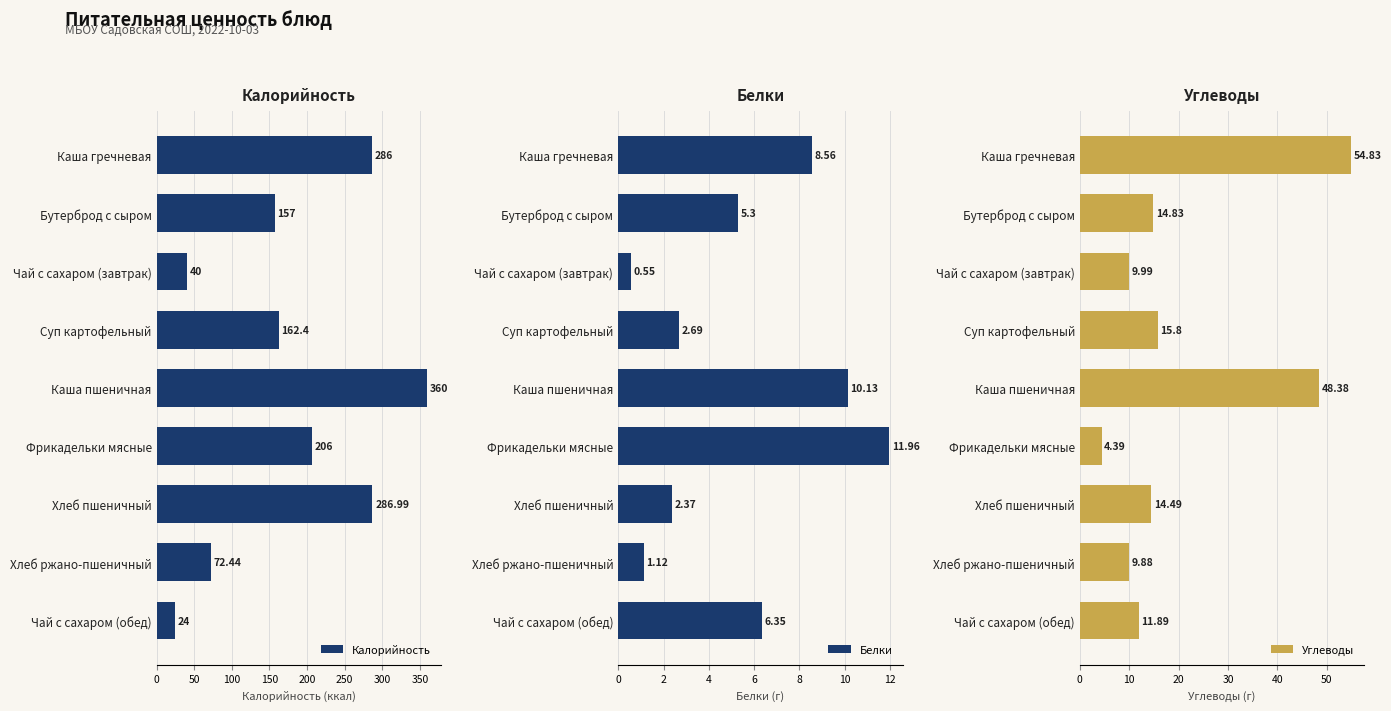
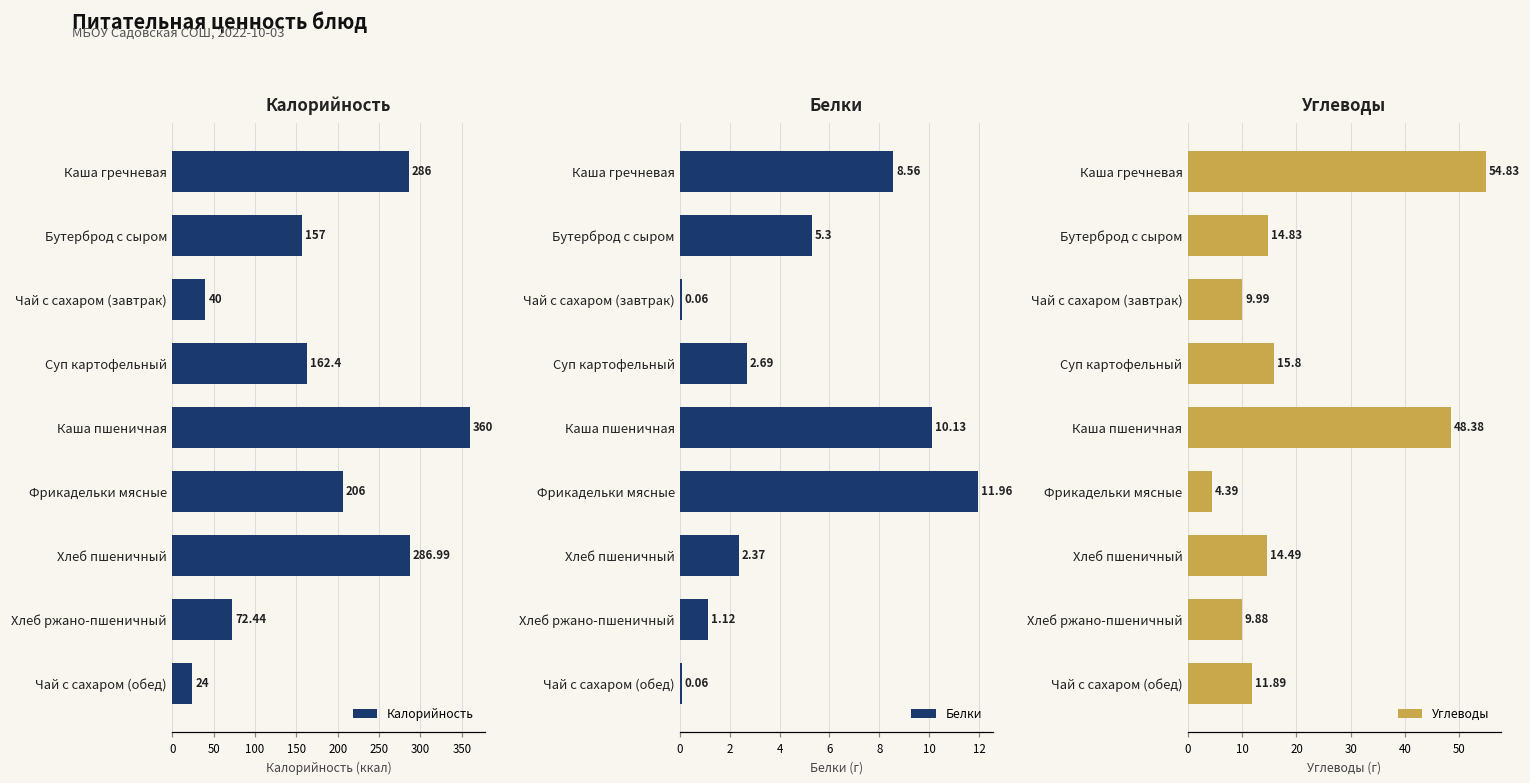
Белки, Чай с сахаром (завтрак): 0.55 -> 0.06
Белки, Чай с сахаром (обед): 6.35 -> 0.06
